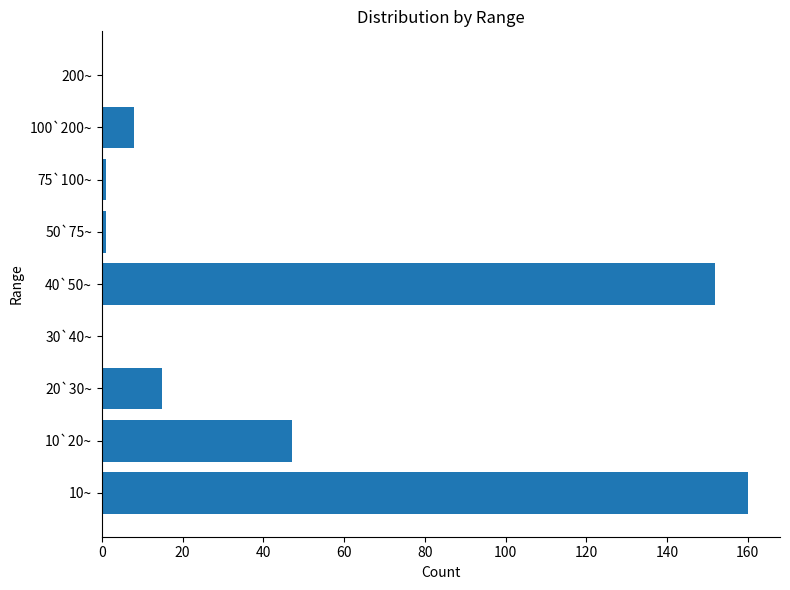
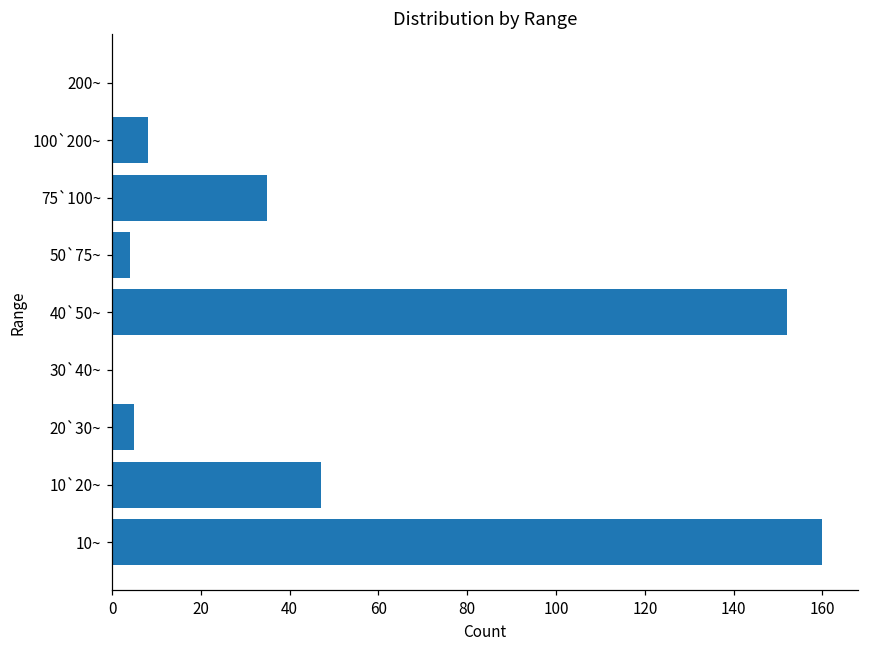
75`100~: 1 -> 35
50`75~: 1 -> 4
20`30~: 15 -> 5
